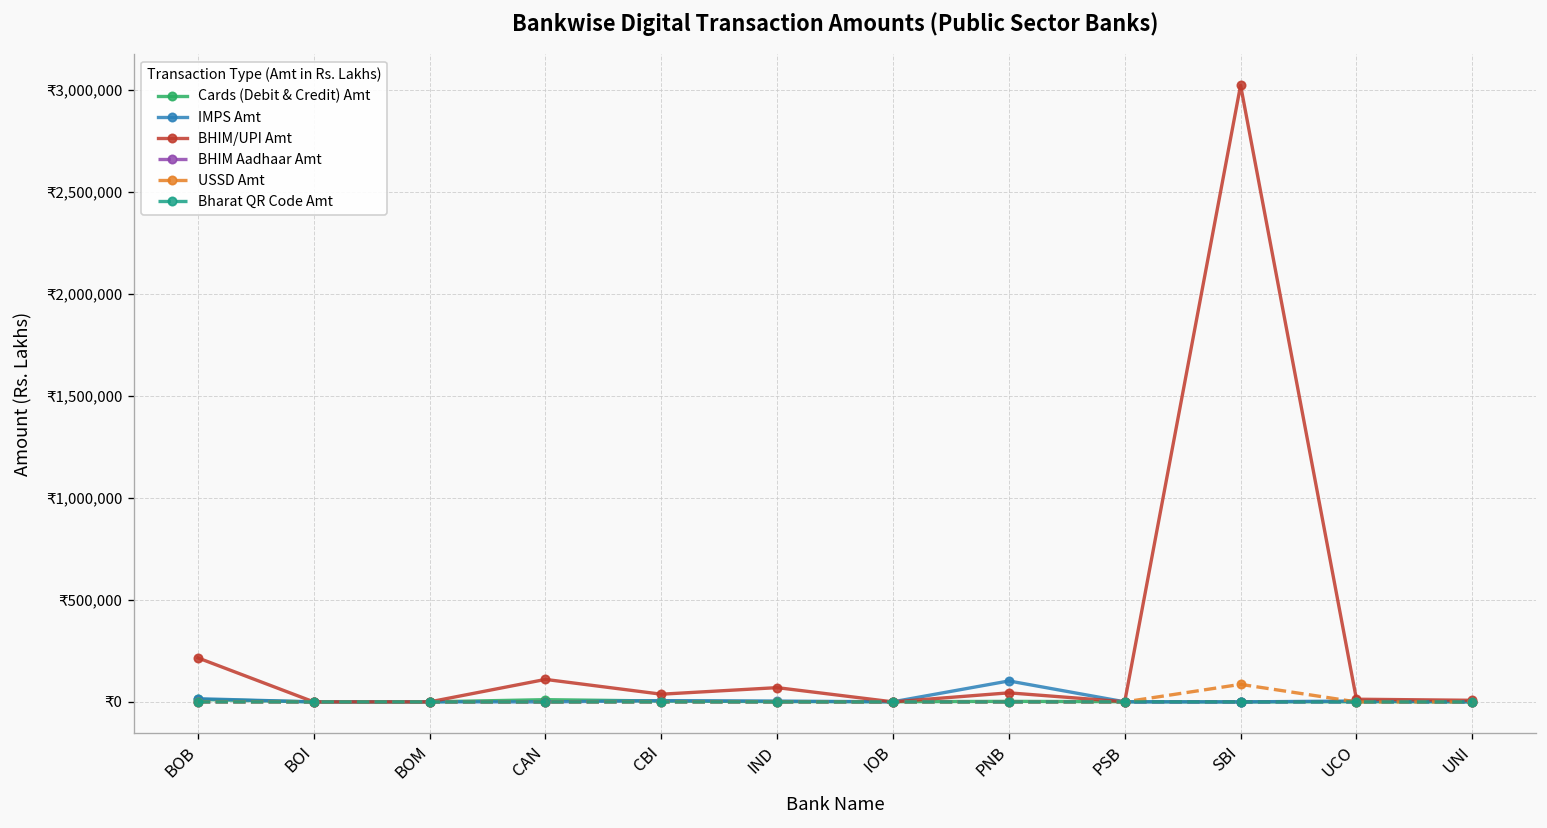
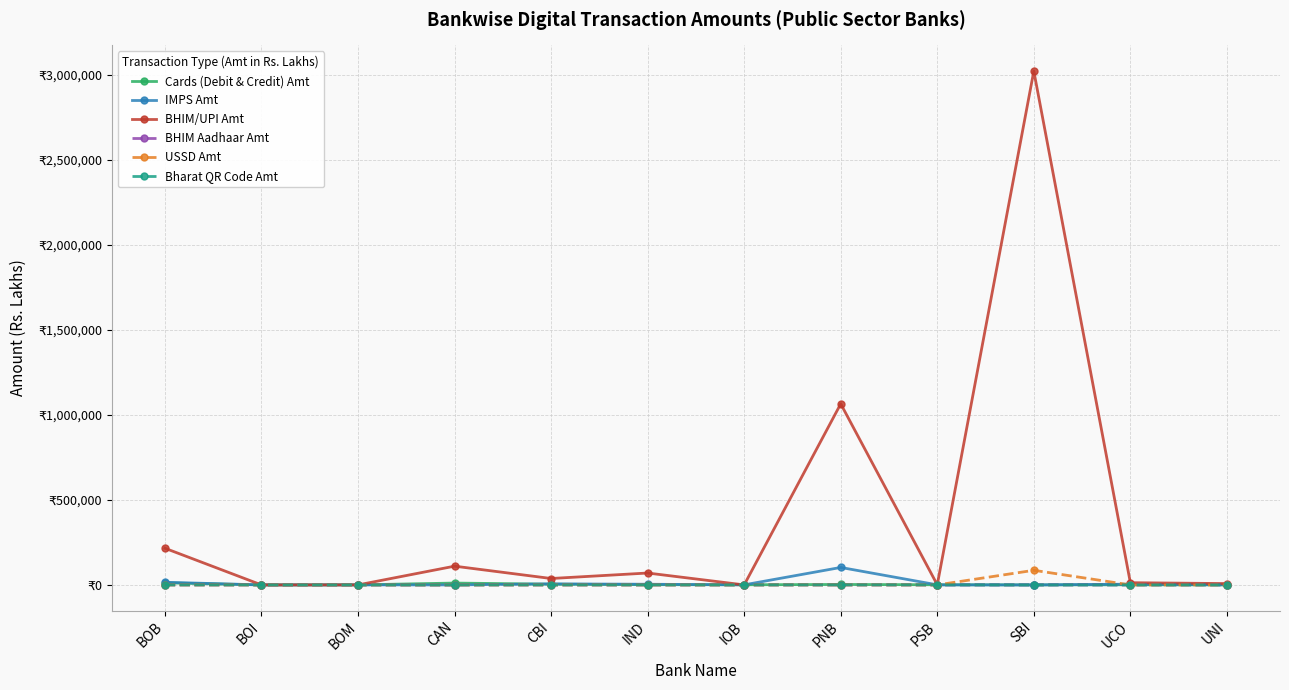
BHIM/UPI Amt, PNB: ₹40,000 -> ₹1,060,000
